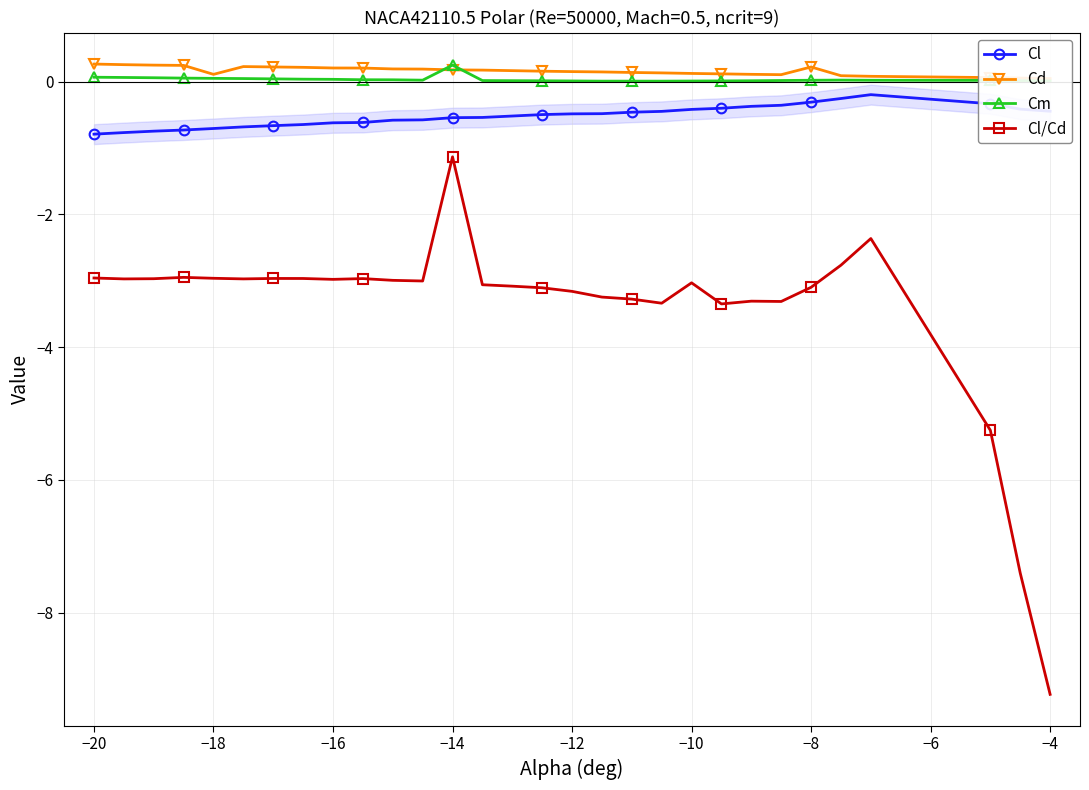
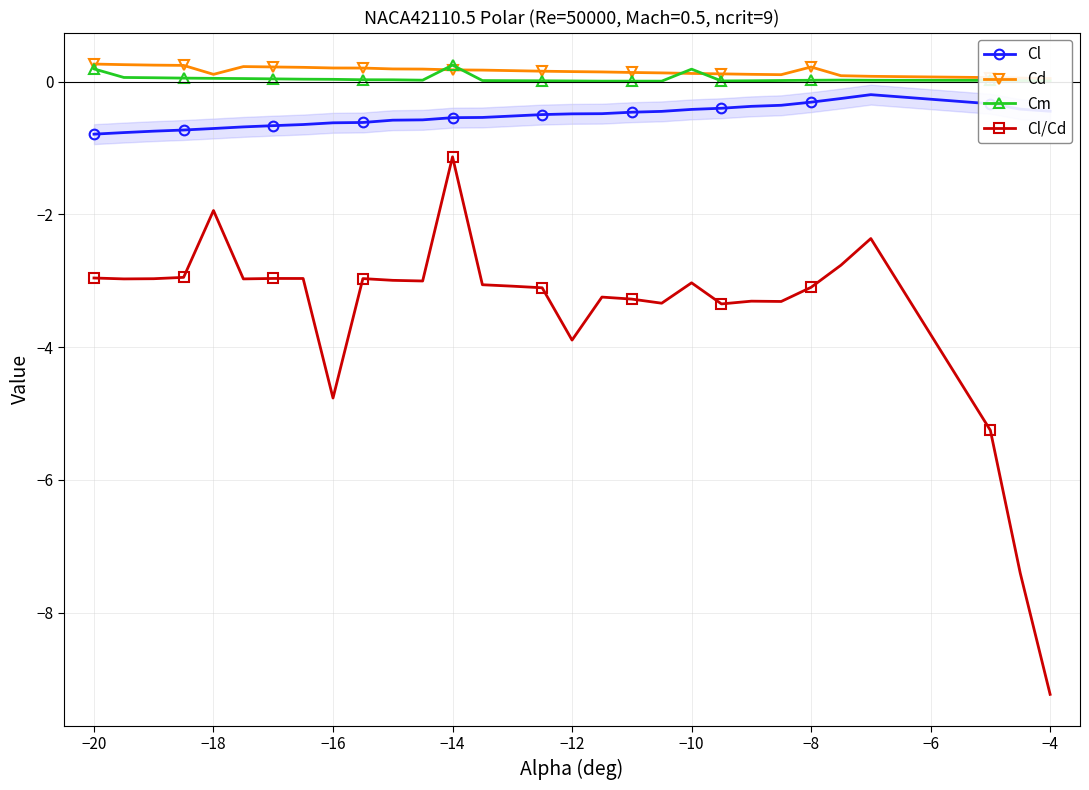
Cm, −20: 0.1 -> 0.2
Cl/Cd, −18: -3.0 -> -1.9
Cl/Cd, −16: -3.0 -> -4.8
Cl/Cd, −12: -3.2 -> -3.9
Cm, −10: 0.0 -> 0.2
